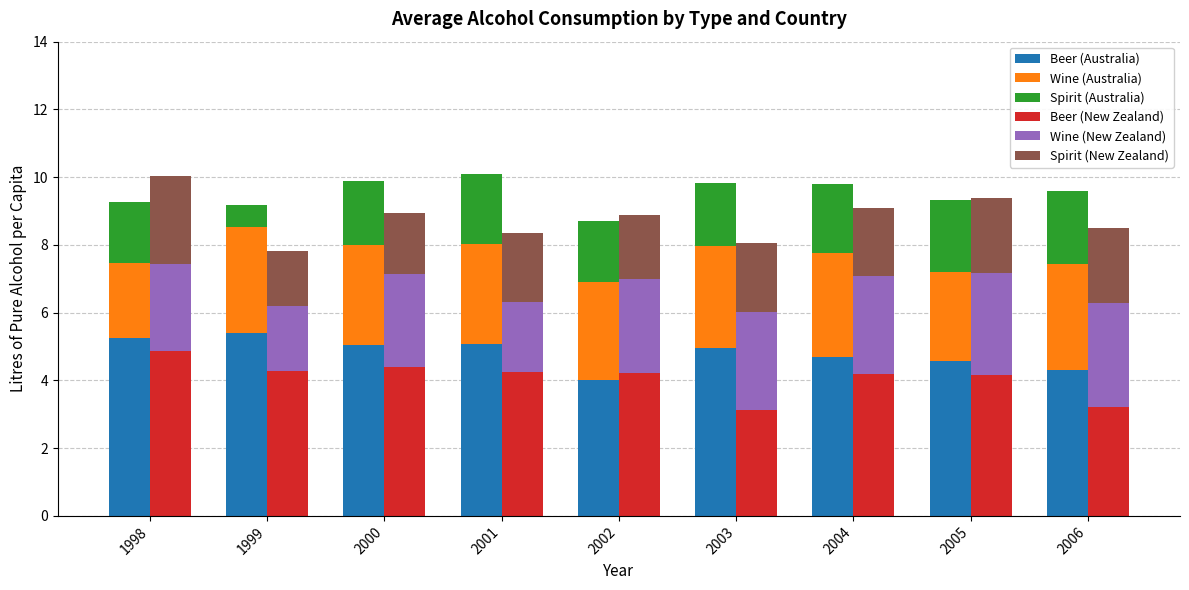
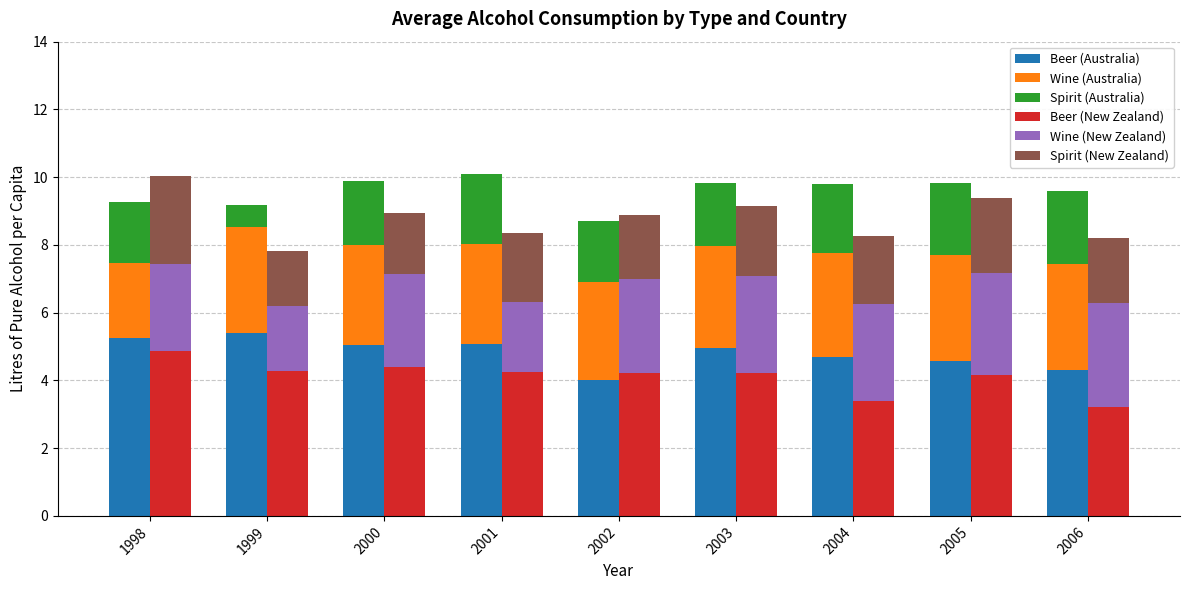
Beer (New Zealand), 2003: 3.1 -> 4.2
Beer (New Zealand), 2004: 4.2 -> 3.4
Wine (Australia), 2005: 2.6 -> 3.1
Spirit (New Zealand), 2006: 2.2 -> 1.9
